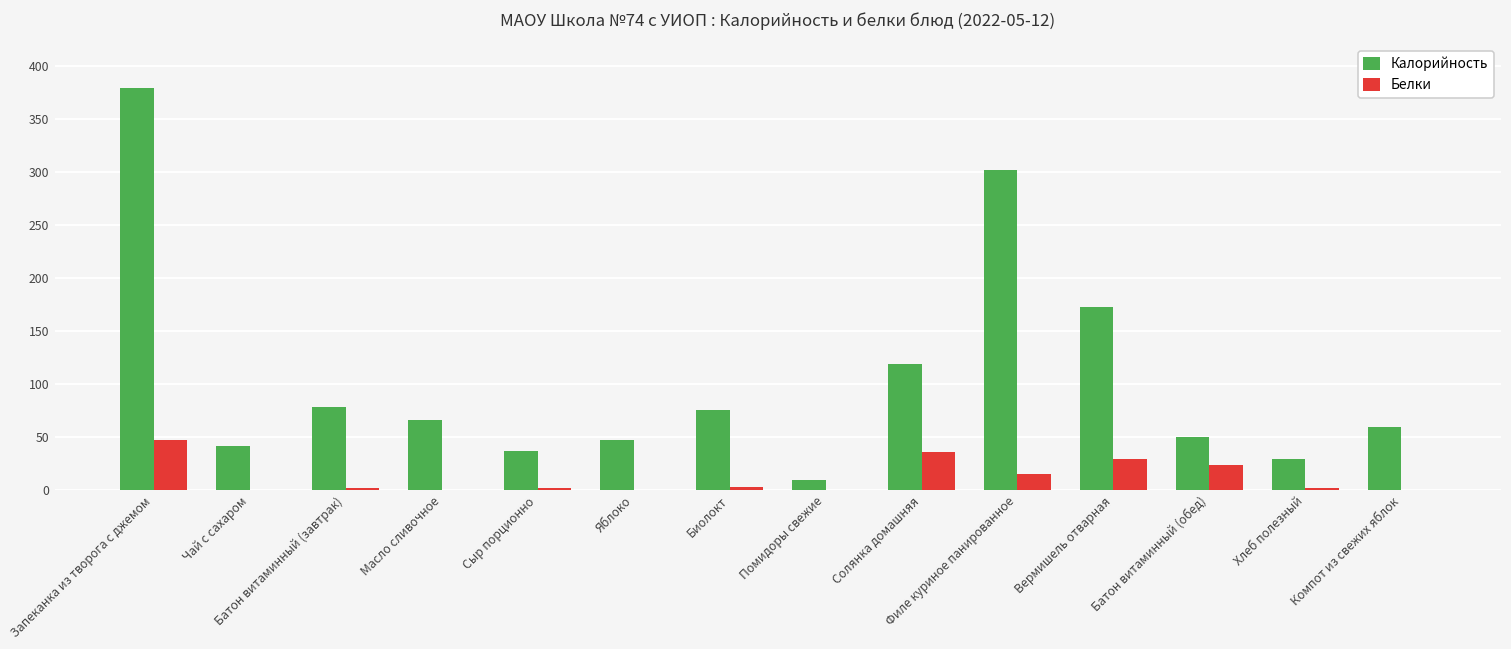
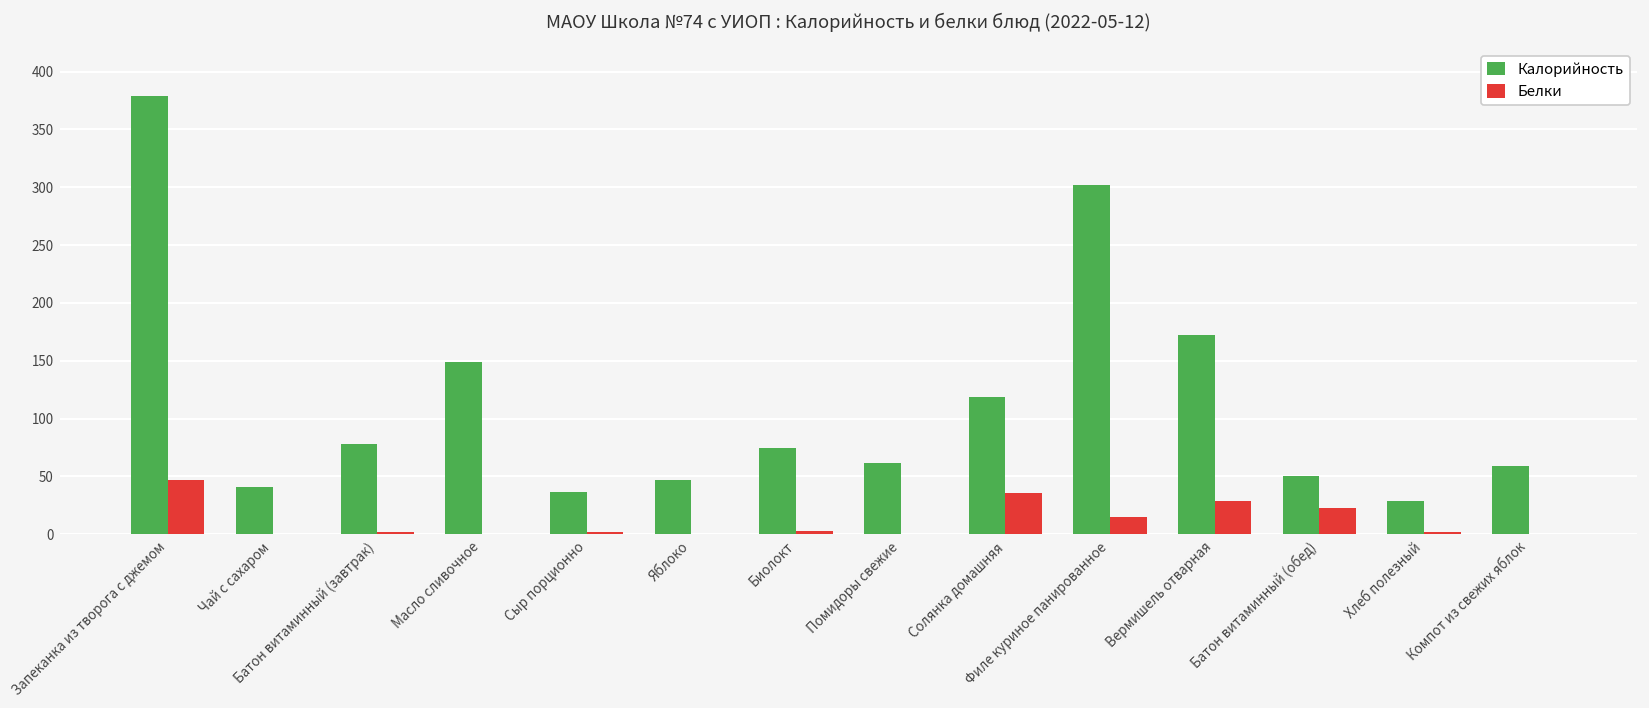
Калорийность, Масло сливочное: 70 -> 150
Калорийность, Помидоры свежие: 10 -> 60
